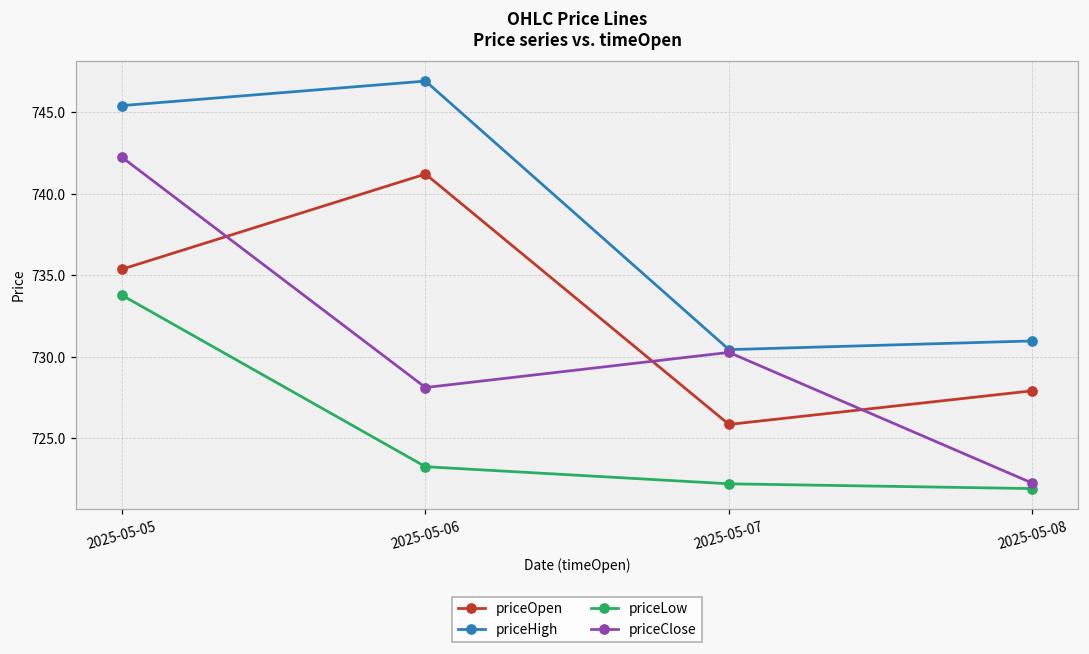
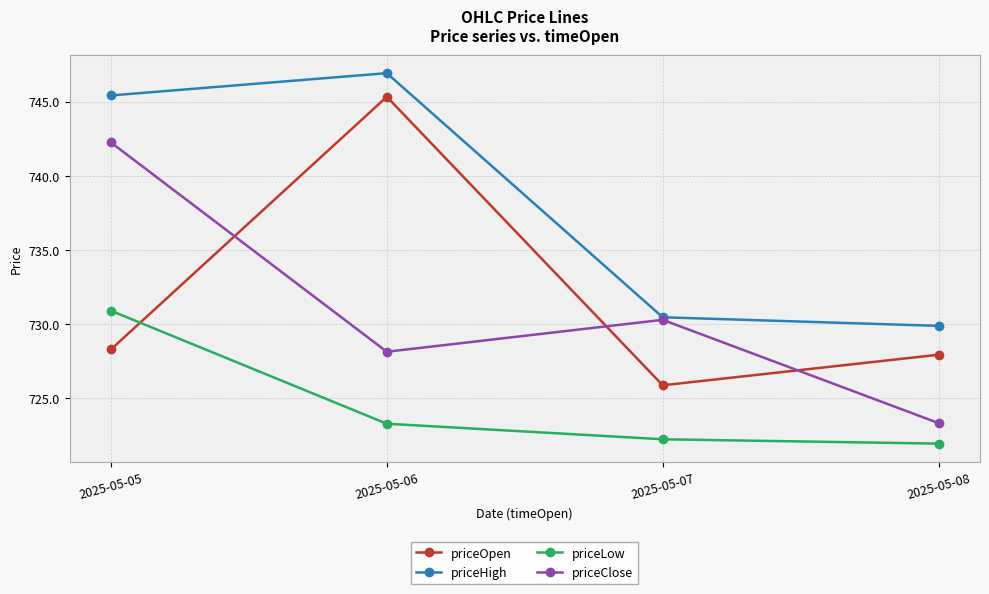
priceOpen, 2025-05-05: 735.4 -> 728.3
priceLow, 2025-05-05: 733.8 -> 730.9
priceOpen, 2025-05-06: 741.2 -> 745.3
priceHigh, 2025-05-08: 731.0 -> 729.9
priceClose, 2025-05-08: 722.3 -> 723.3
